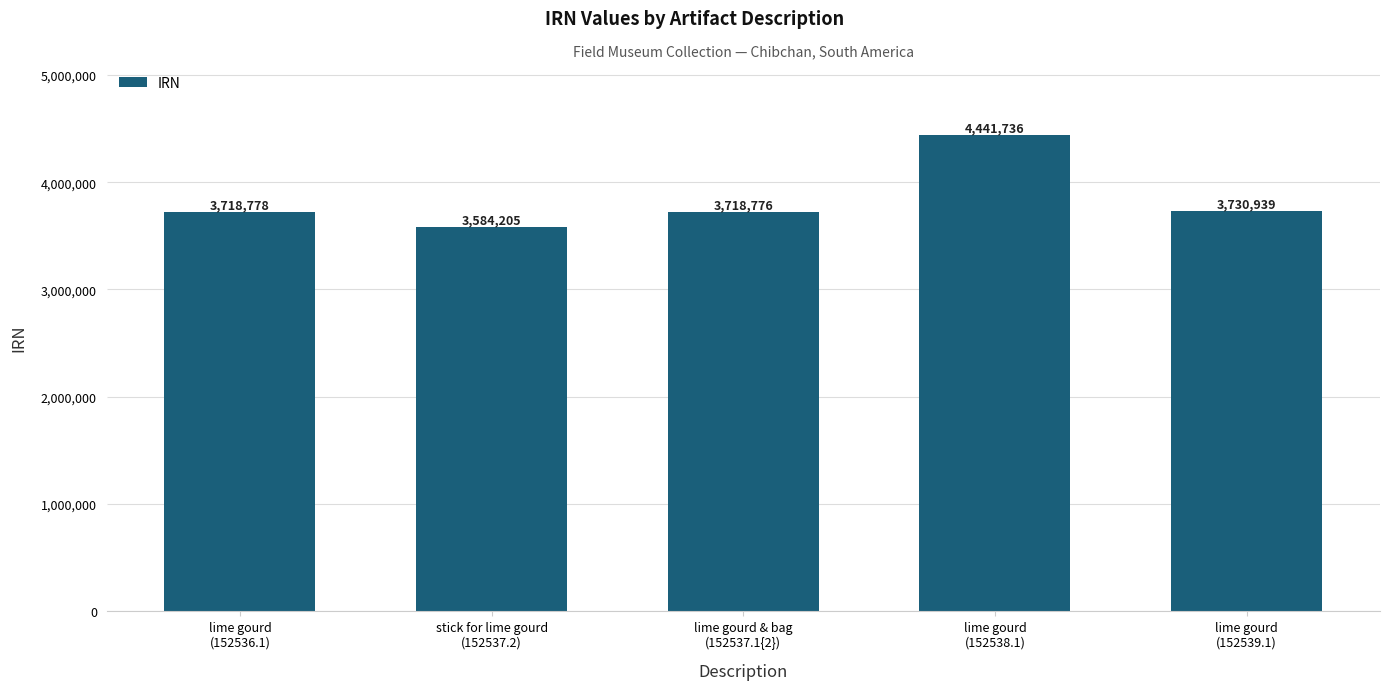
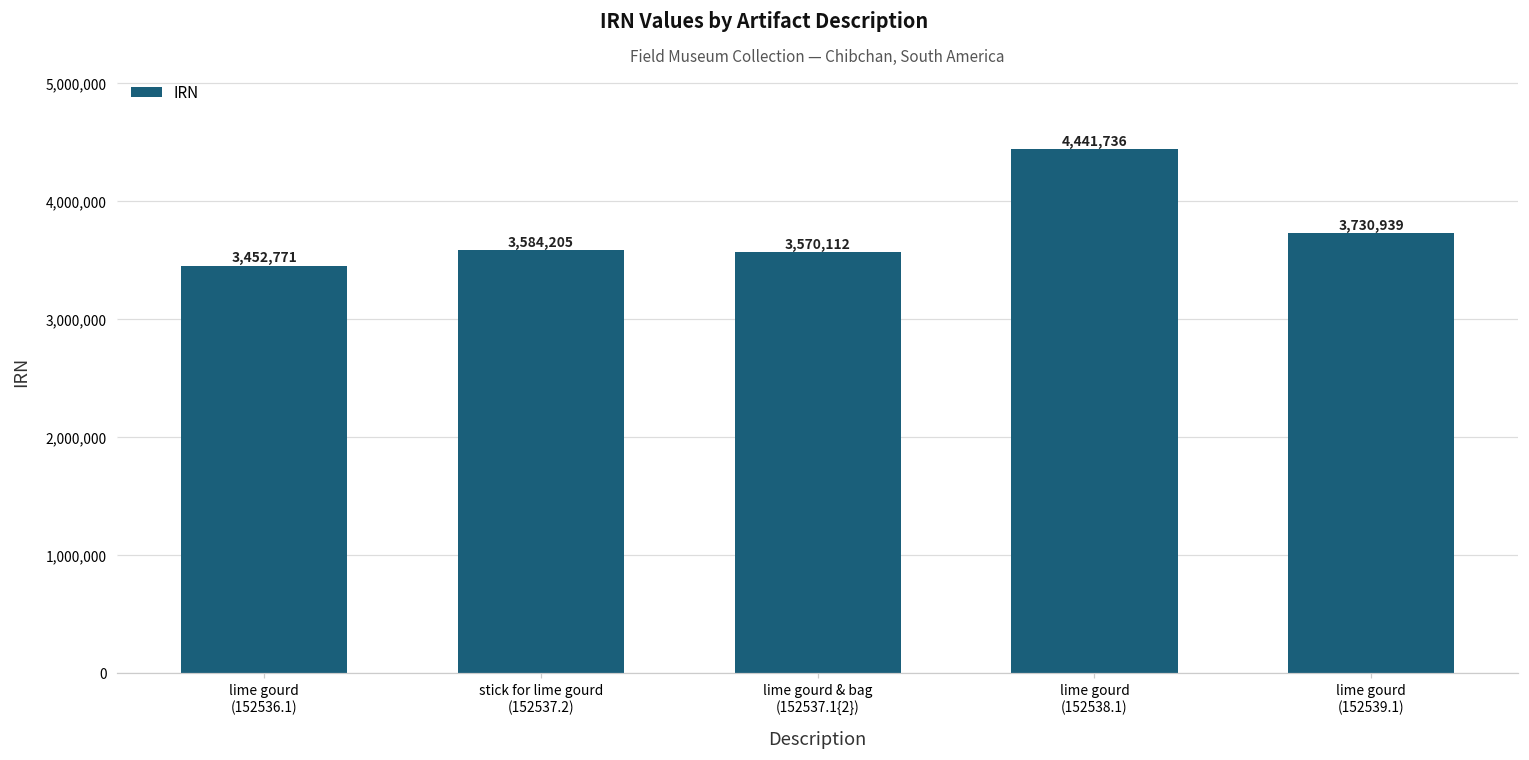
lime gourd (152536.1): 3,718,778 -> 3,452,771
lime gourd & bag (152537.1{2}): 3,718,776 -> 3,570,112
